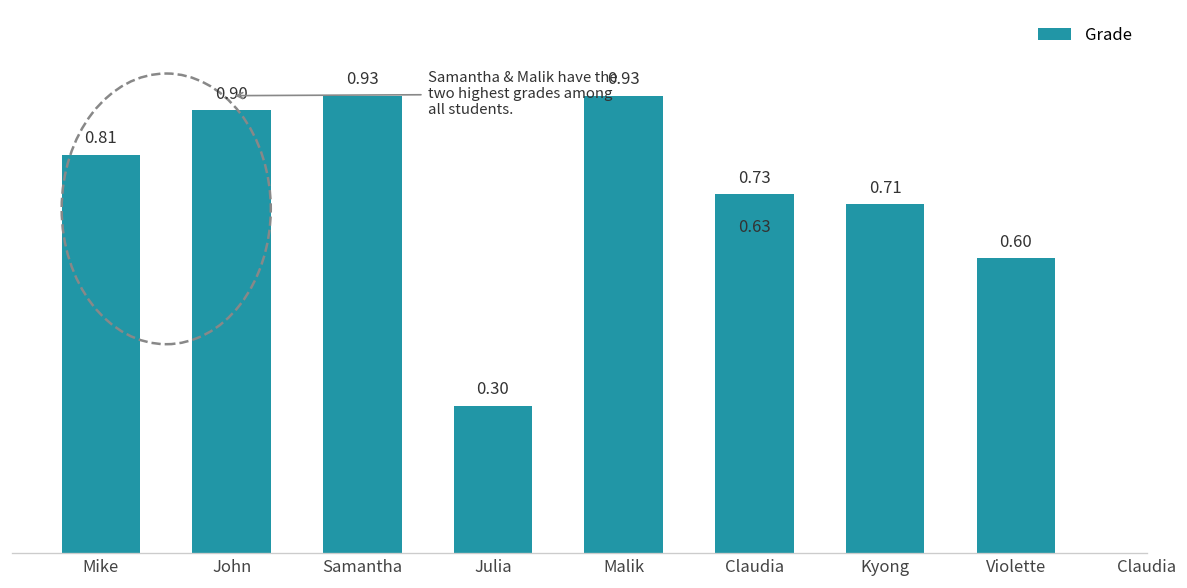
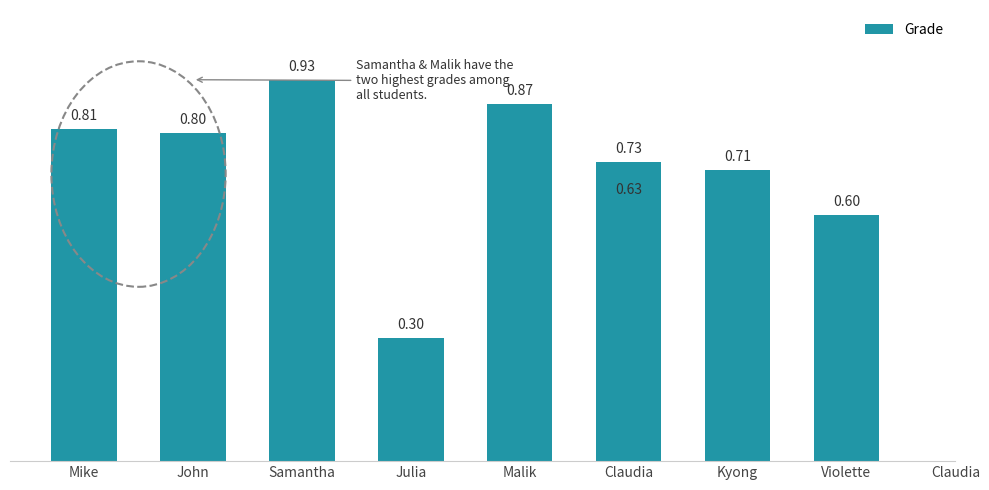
John: 0.90 -> 0.80
Malik: 0.93 -> 0.87
